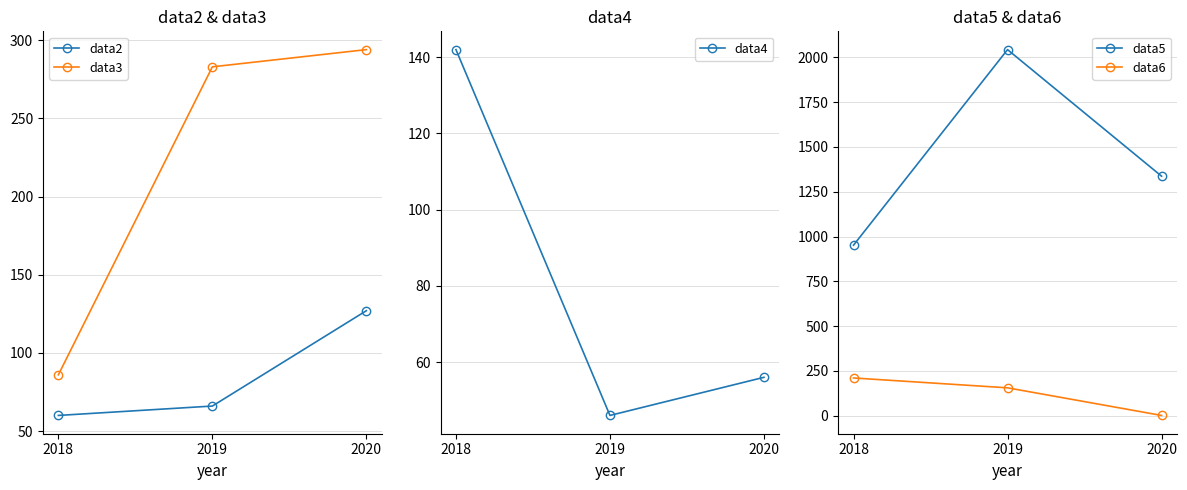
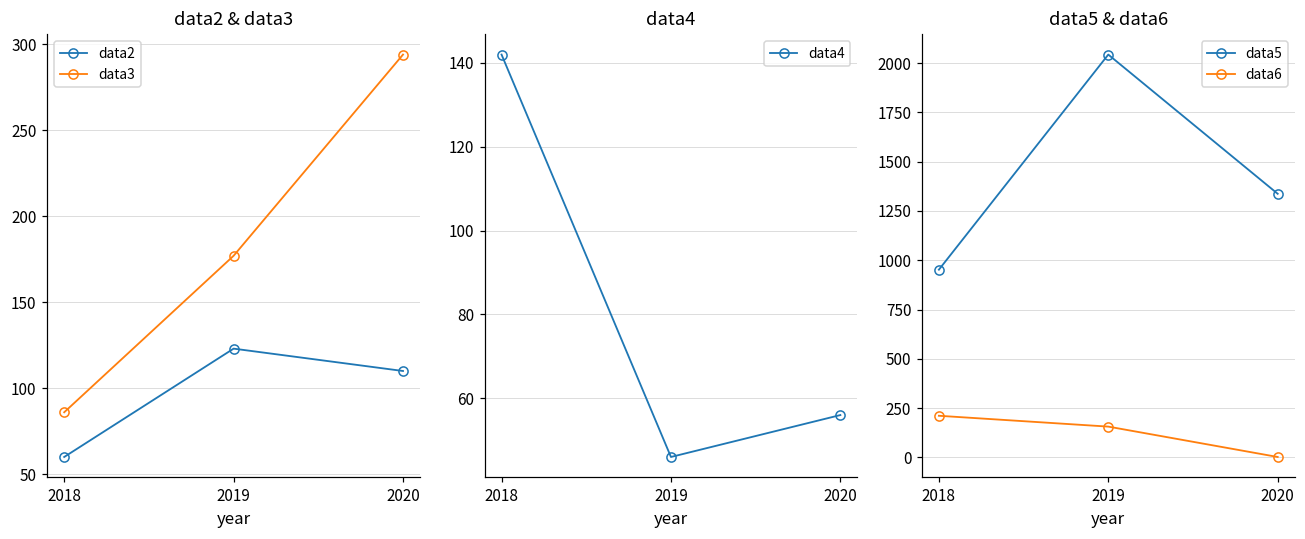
data2 & data3, data2, 2019: 66 -> 123
data2 & data3, data3, 2019: 283 -> 177
data2 & data3, data2, 2020: 127 -> 110
